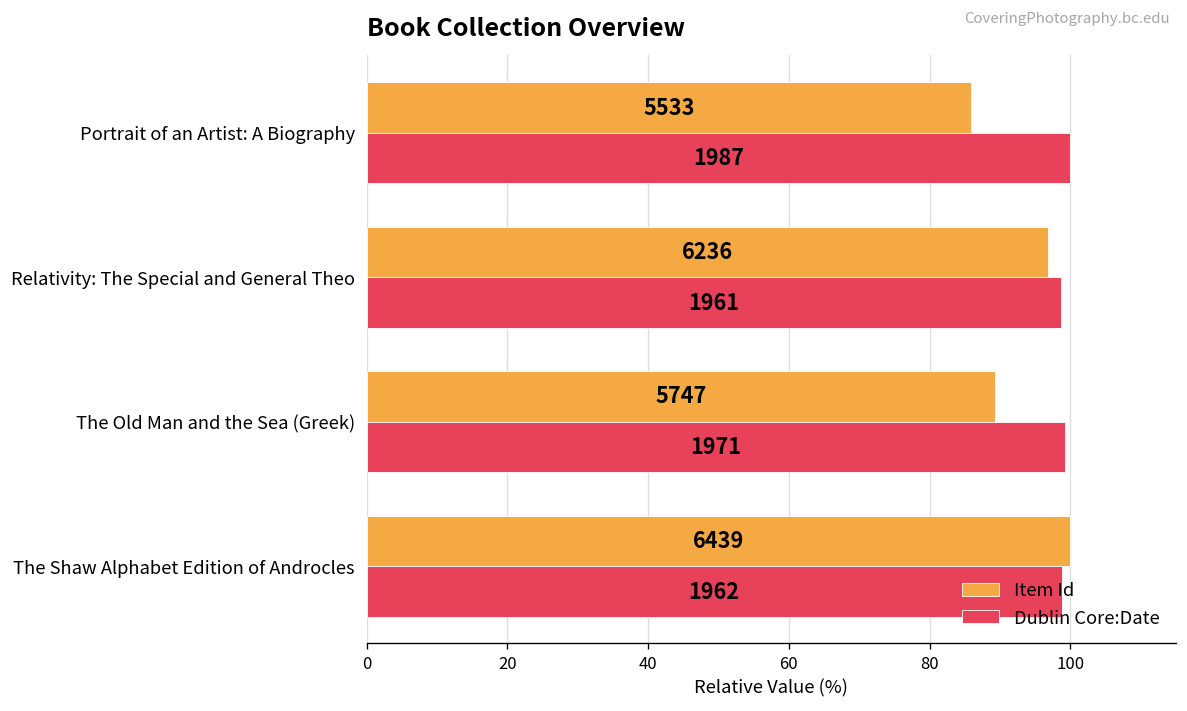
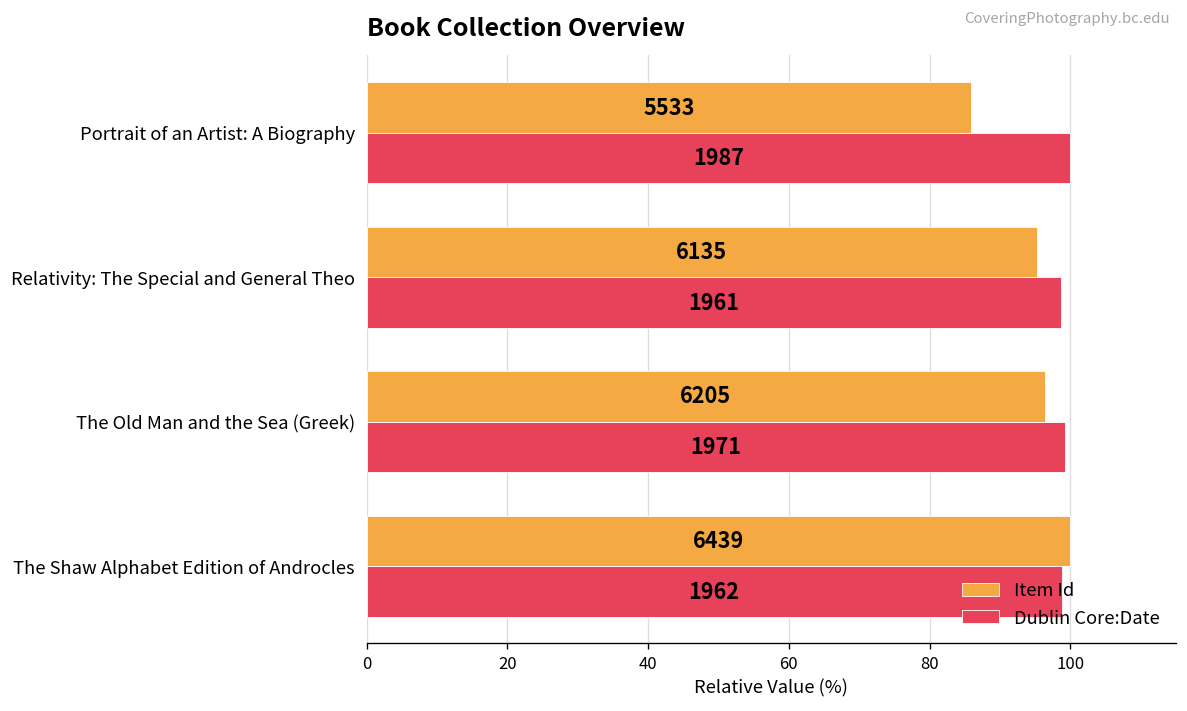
Item Id, Relativity: The Special and General Theo: 6236 -> 6135
Item Id, The Old Man and the Sea (Greek): 5747 -> 6205
